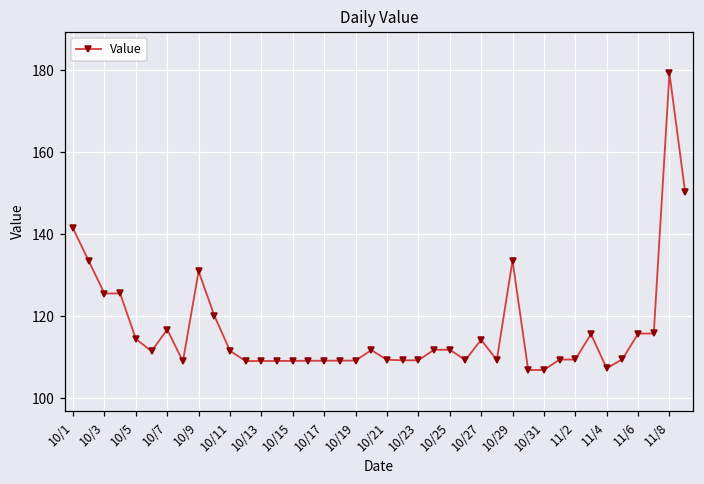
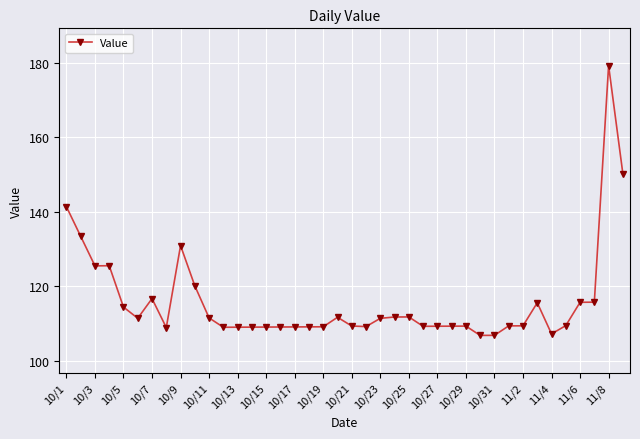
10/23: 109 -> 111
10/27: 114 -> 109
10/29: 134 -> 109
